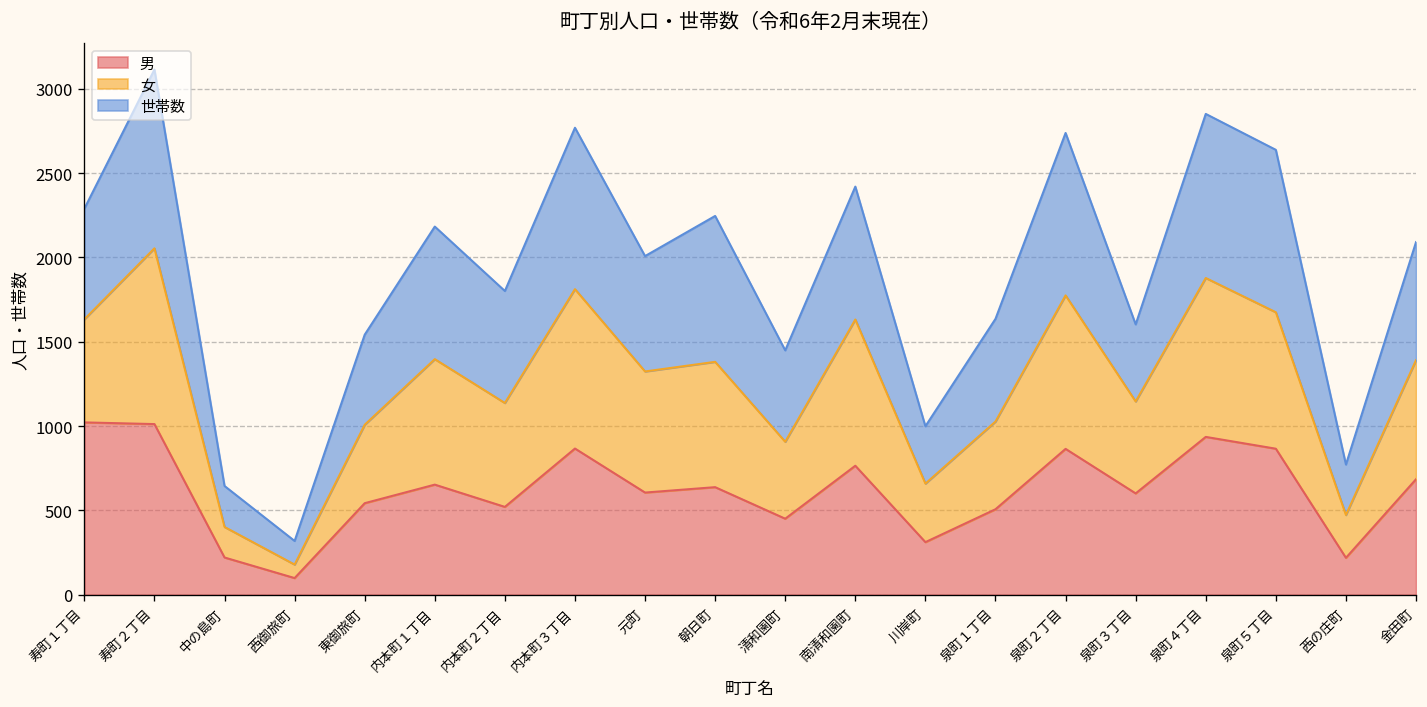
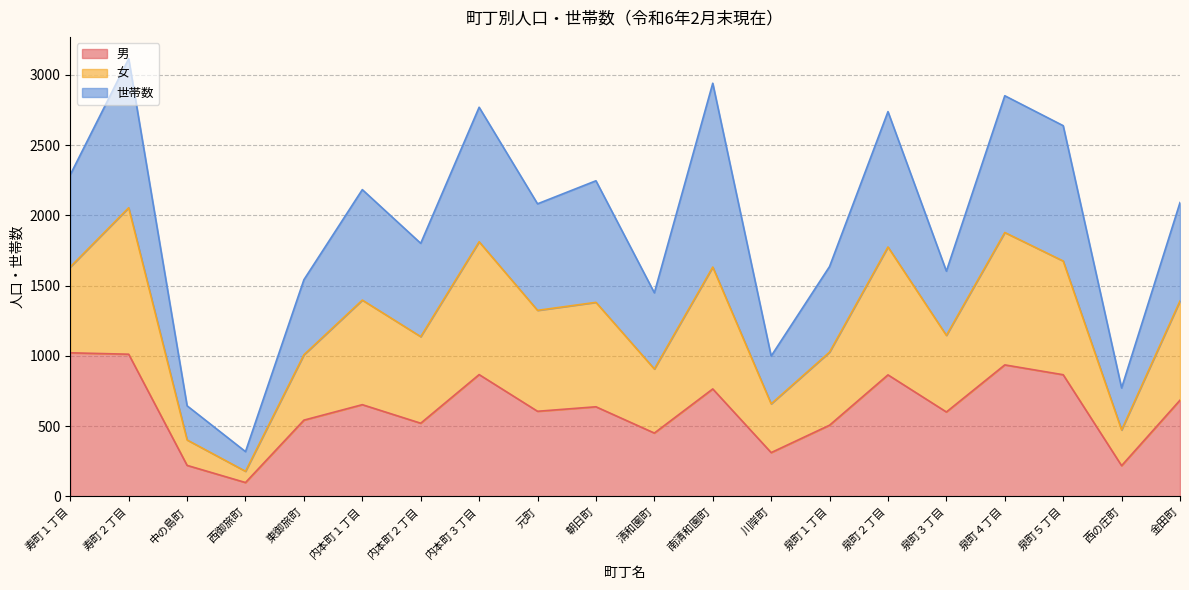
世帯数, 元町: 680 -> 760
世帯数, 南清和園町: 790 -> 1310
